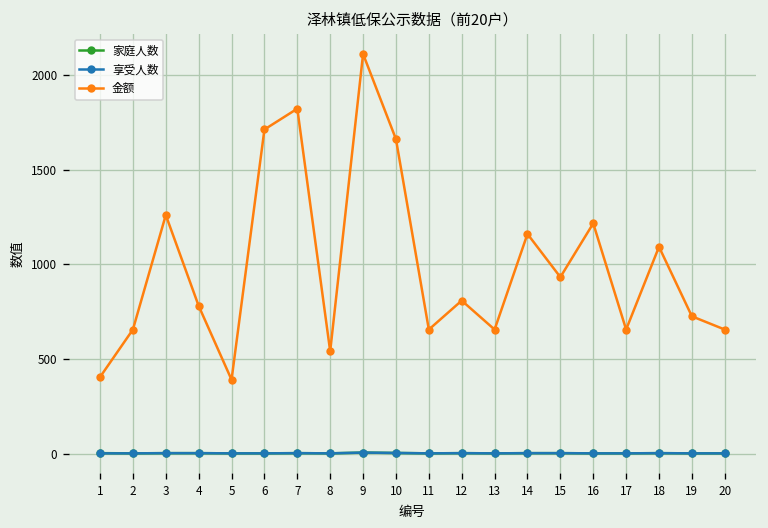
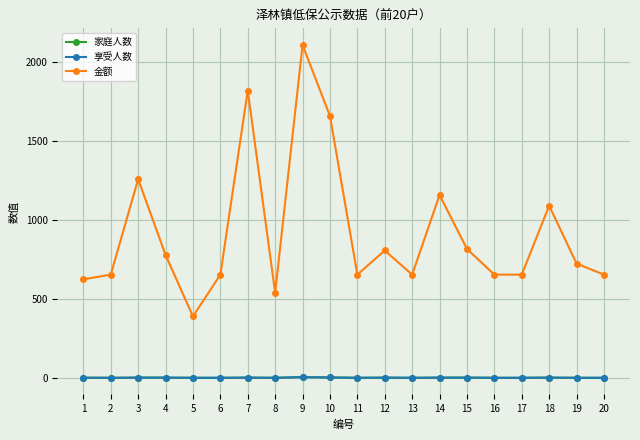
金额, 1: 400 -> 630
金额, 6: 1710 -> 660
金额, 15: 930 -> 820
金额, 16: 1220 -> 660
